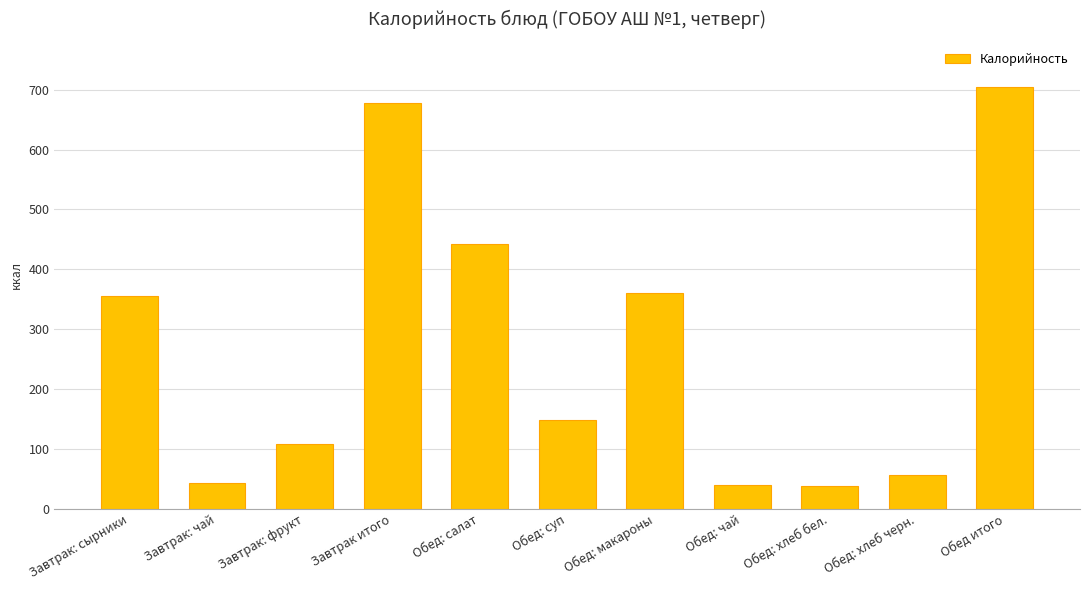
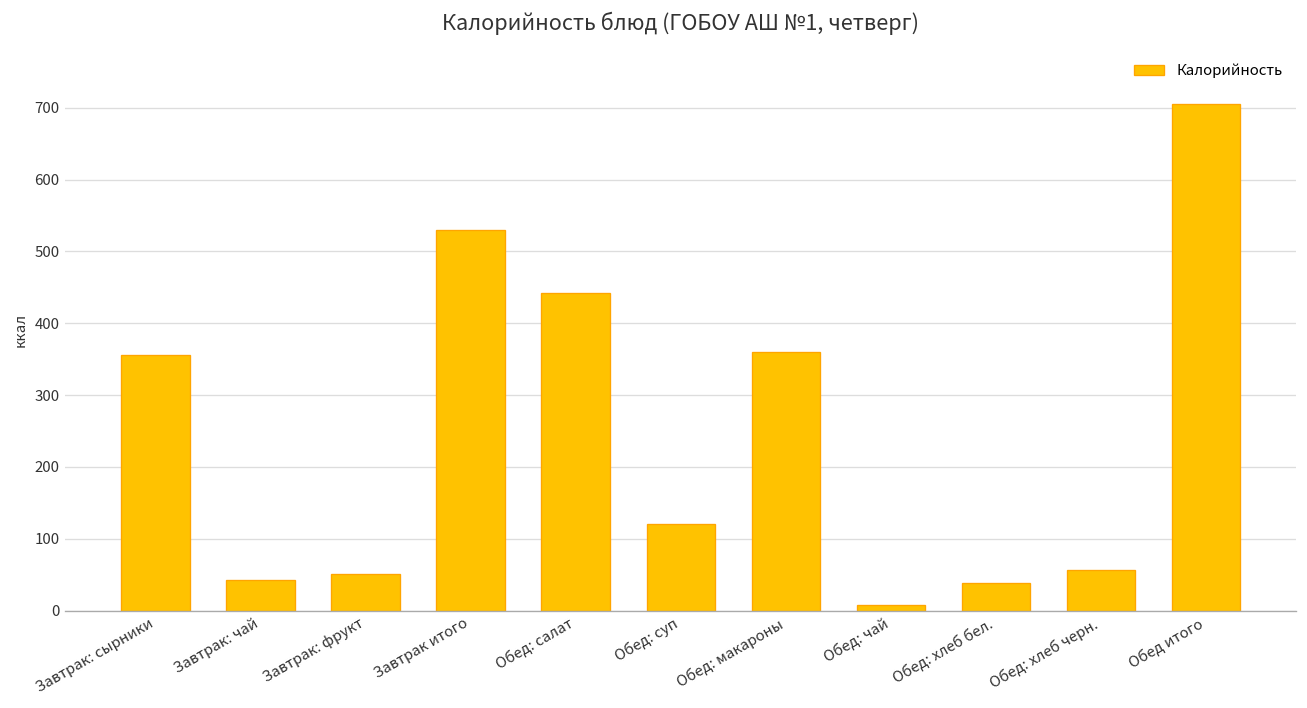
Завтрак: фрукт: 110 -> 50
Завтрак итого: 680 -> 530
Обед: суп: 150 -> 120
Обед: чай: 40 -> 10
